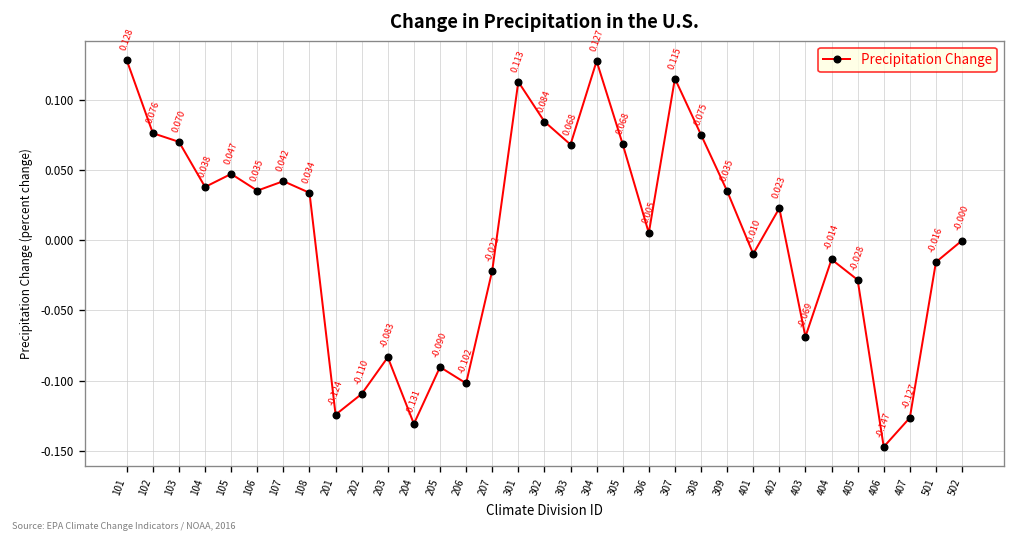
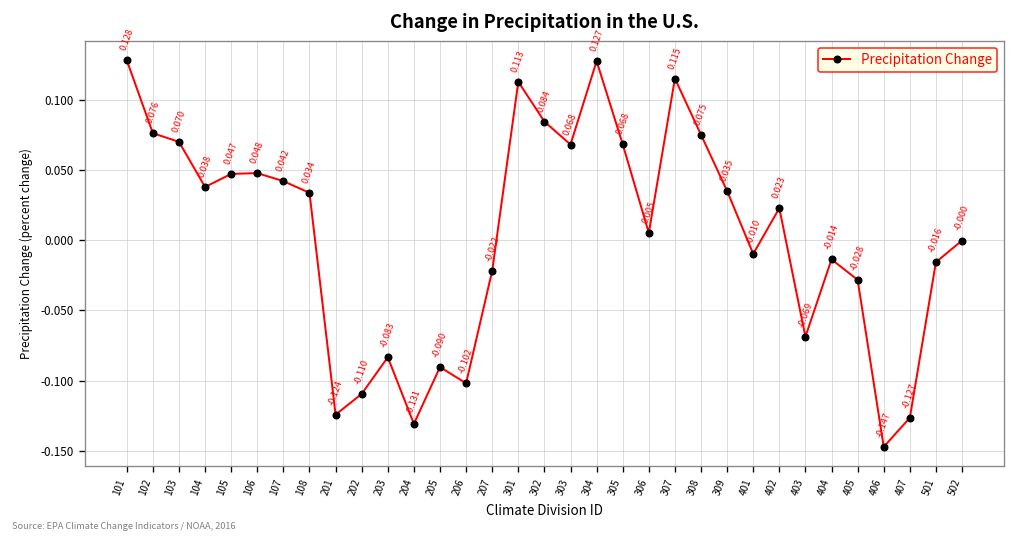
106: 0.035 -> 0.048
